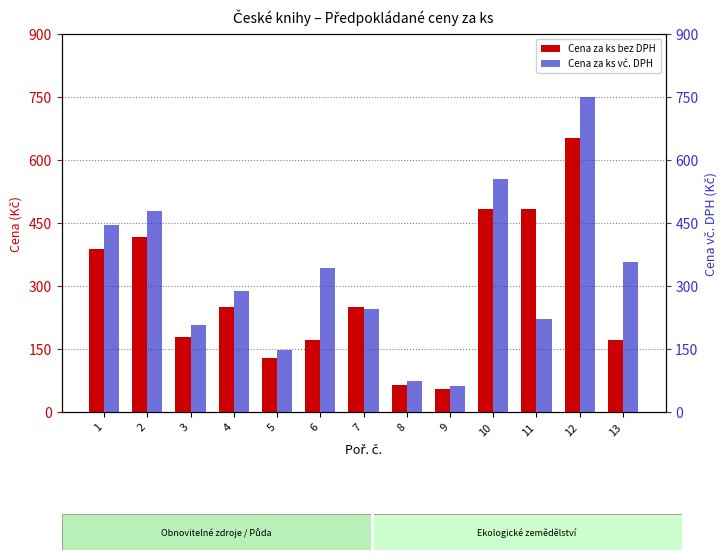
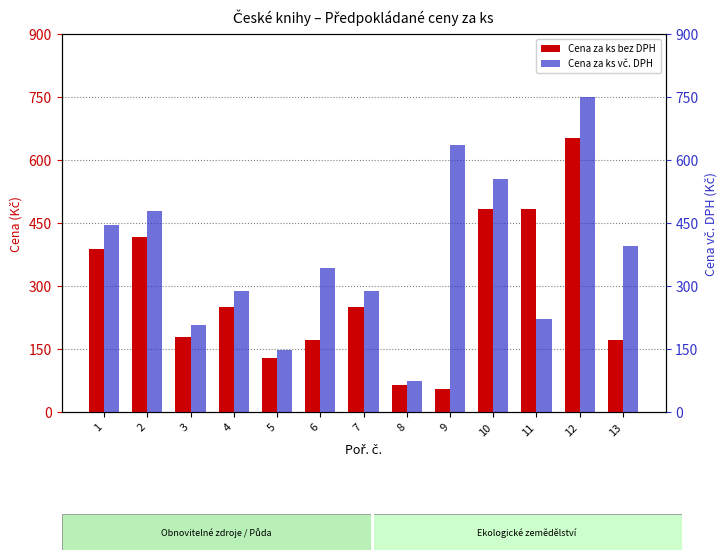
Cena za ks vč. DPH, 7: 250 -> 290
Cena za ks vč. DPH, 9: 60 -> 640
Cena za ks vč. DPH, 13: 360 -> 400
